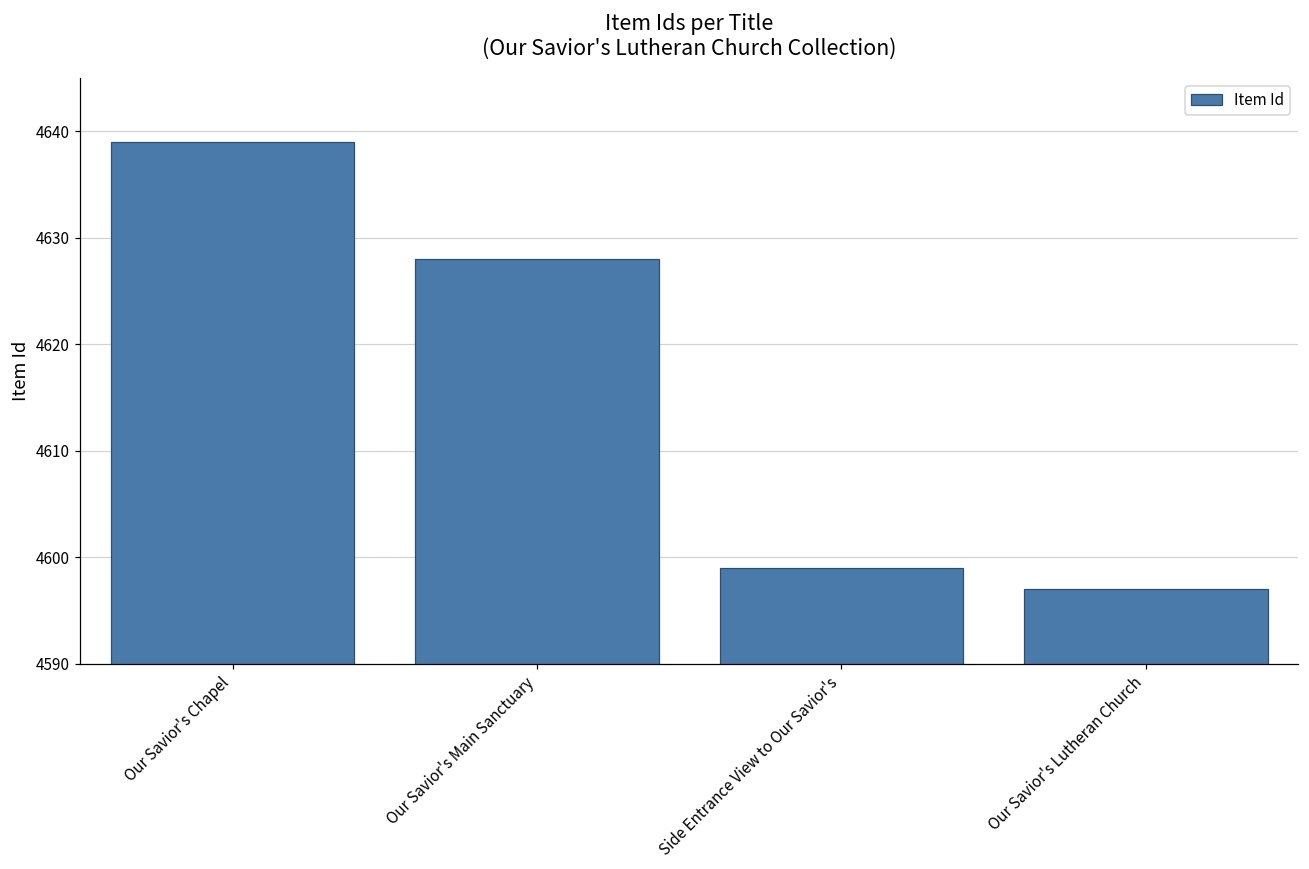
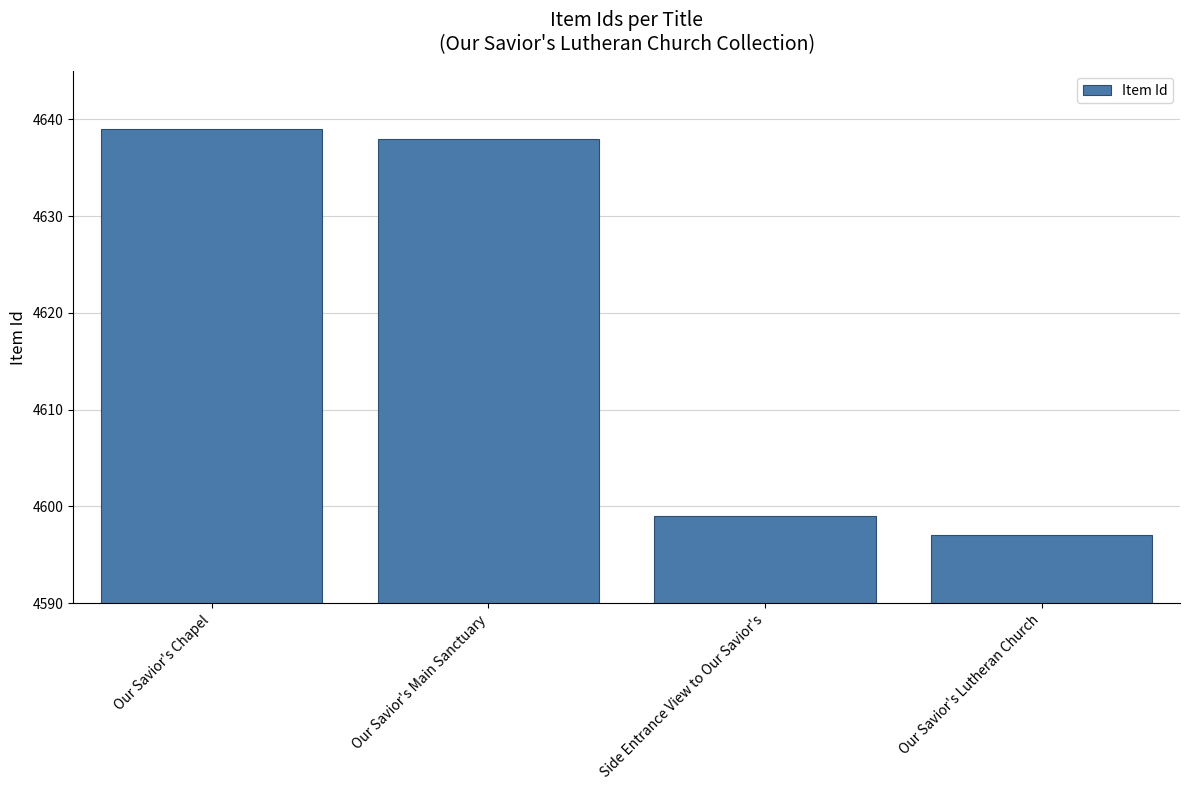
Our Savior's Main Sanctuary: 4628 -> 4638
